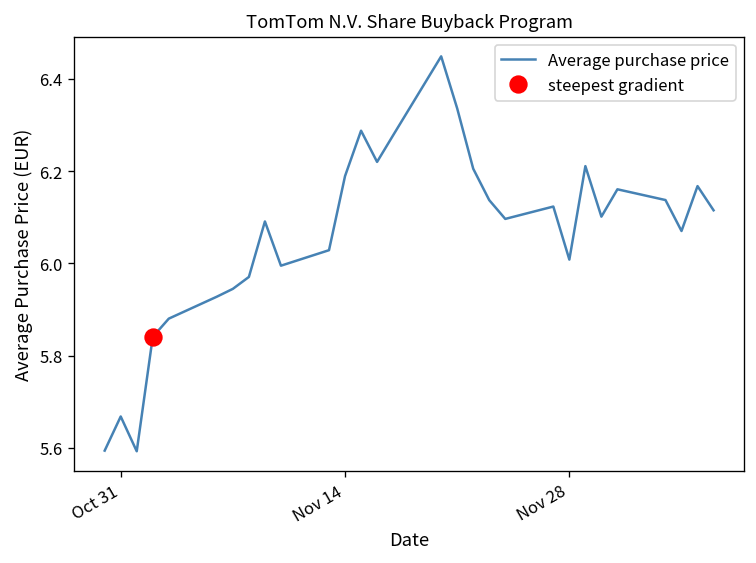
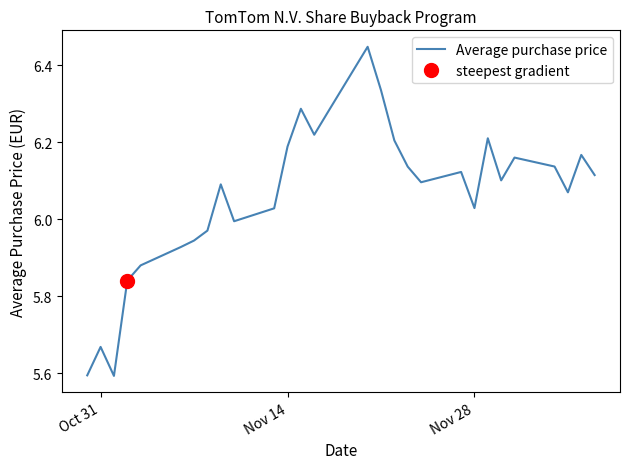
Average purchase price, Nov 28: 6.01 -> 6.03
